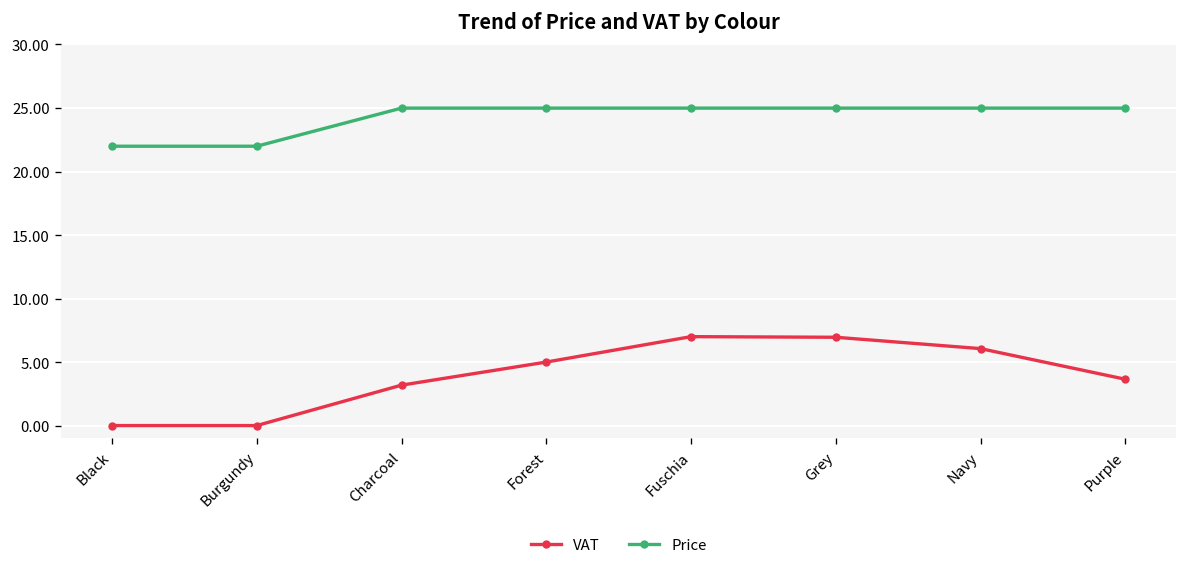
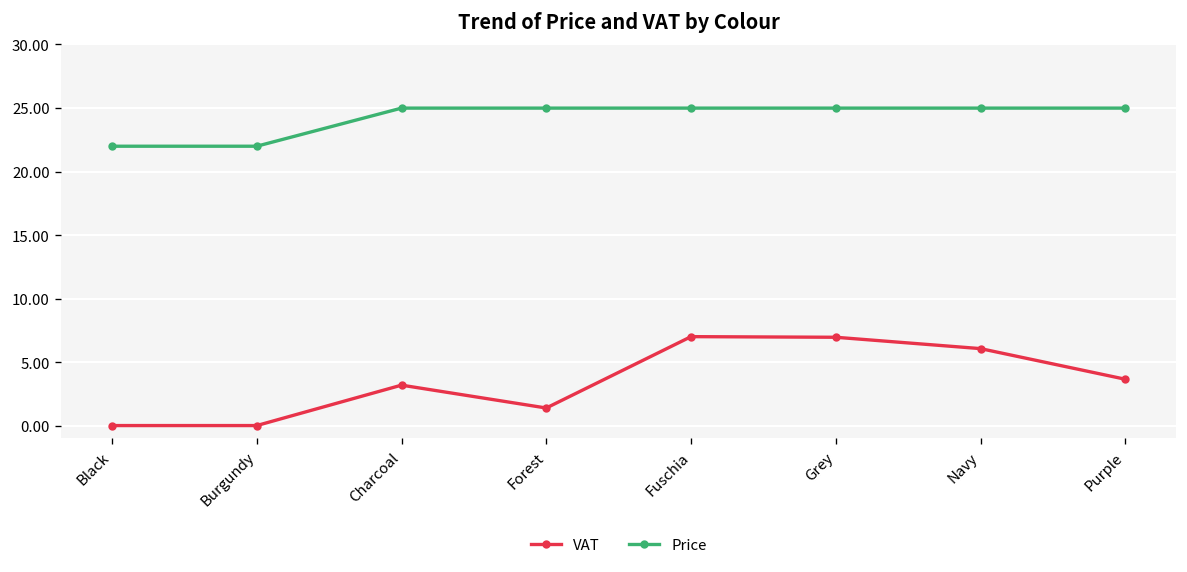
VAT, Forest: 5.0 -> 1.4
